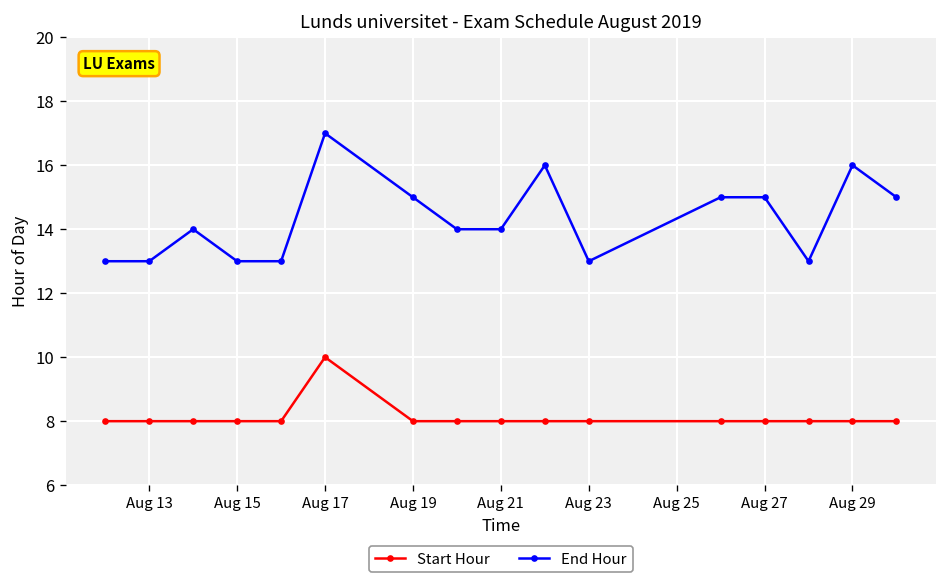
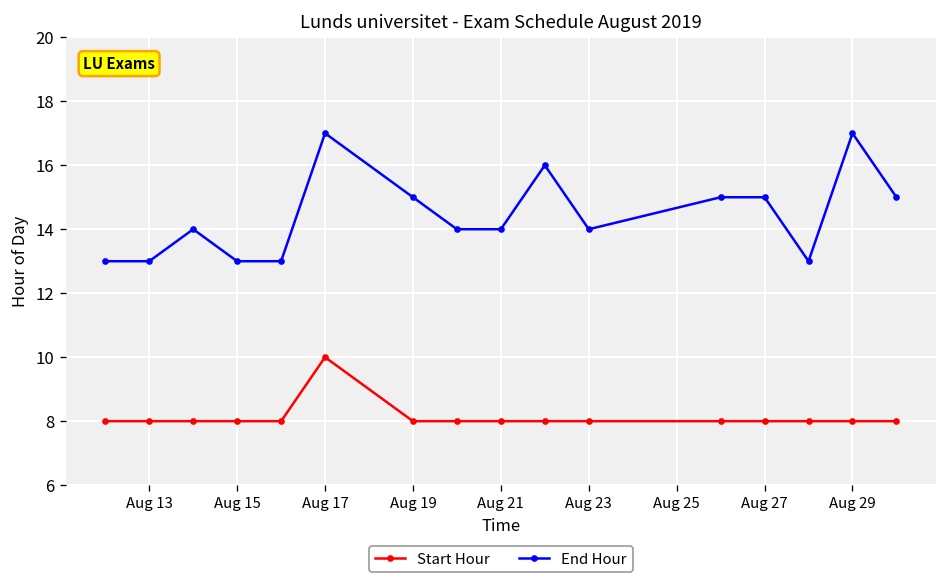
End Hour, Aug 23: 13 -> 14
End Hour, Aug 29: 16 -> 17
